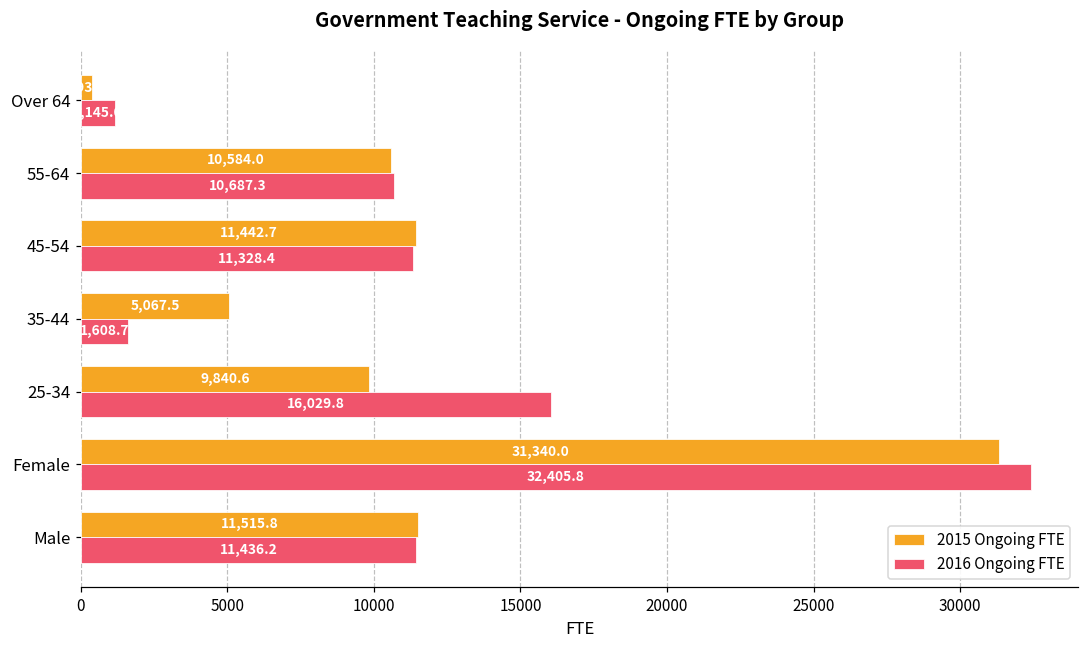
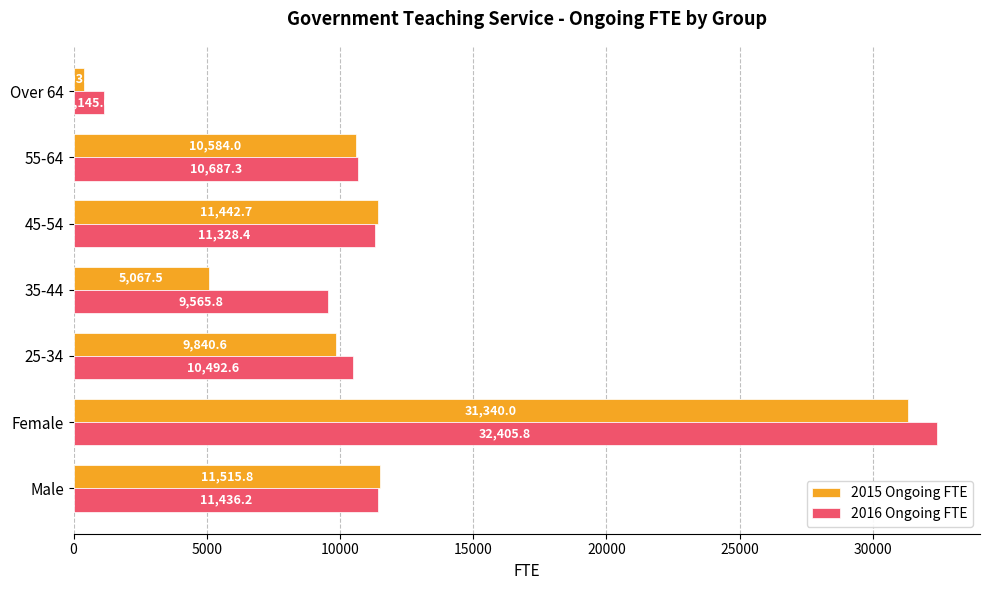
2016 Ongoing FTE, 35-44: 1,608.7 -> 9,565.8
2016 Ongoing FTE, 25-34: 16,029.8 -> 10,492.6
